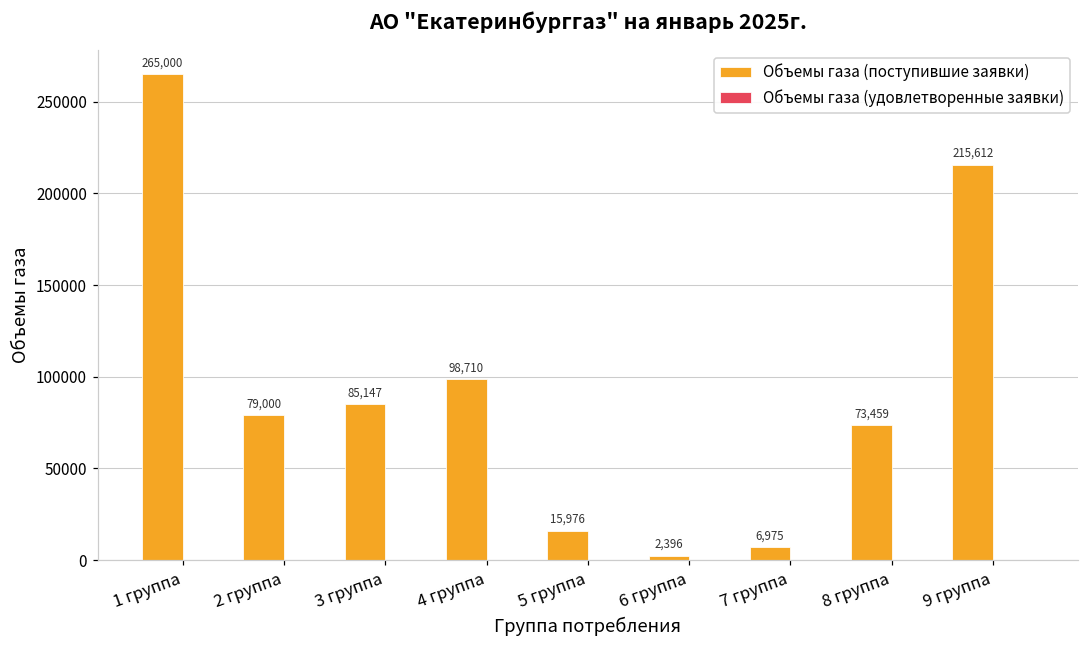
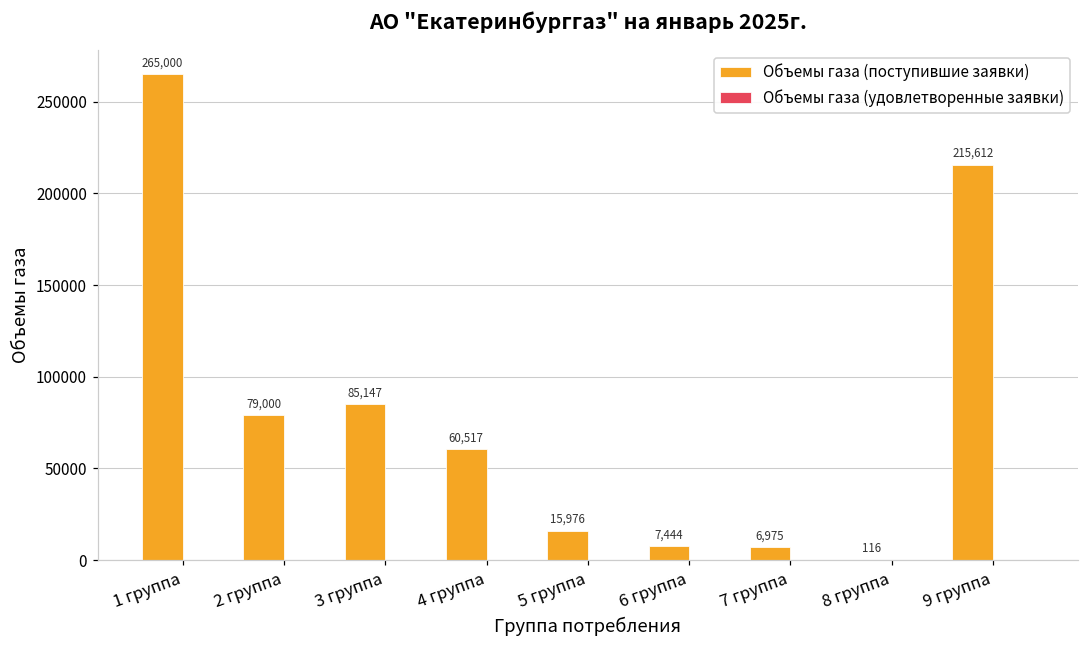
Объемы газа (поступившие заявки), 4 группа: 98,710 -> 60,517
Объемы газа (поступившие заявки), 6 группа: 2,396 -> 7,444
Объемы газа (поступившие заявки), 8 группа: 73,459 -> 116
